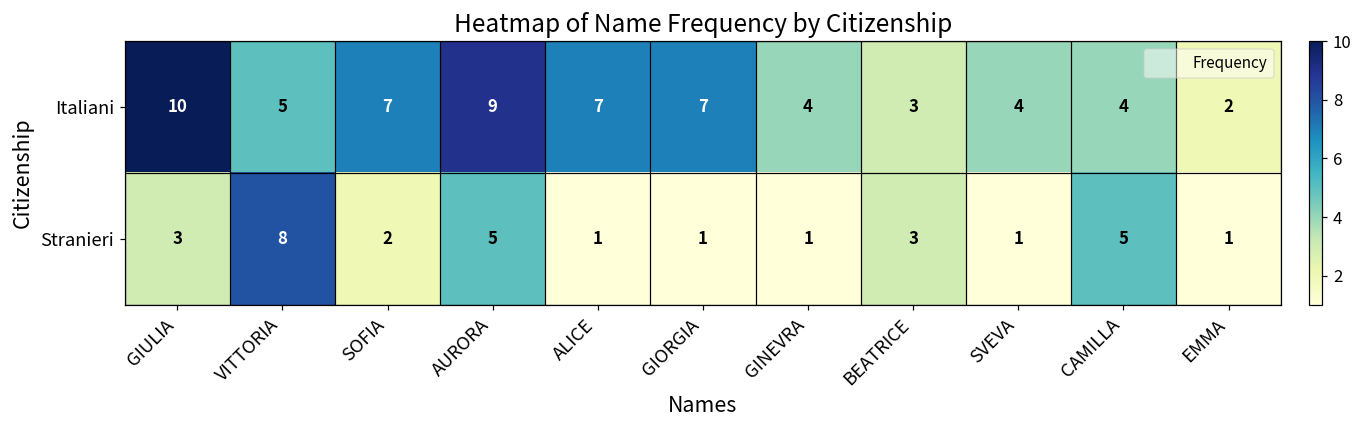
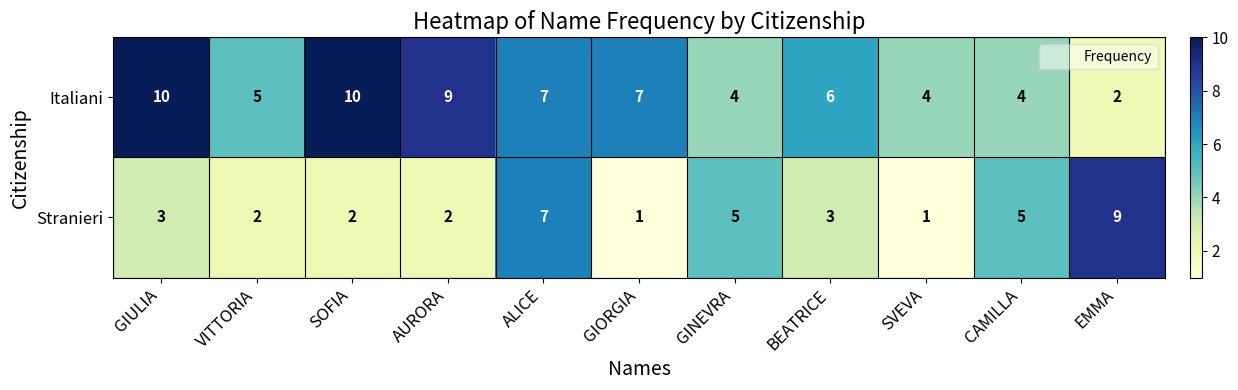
Italiani, SOFIA: 7 -> 10
Italiani, BEATRICE: 3 -> 6
Stranieri, VITTORIA: 8 -> 2
Stranieri, AURORA: 5 -> 2
Stranieri, ALICE: 1 -> 7
Stranieri, GINEVRA: 1 -> 5
Stranieri, EMMA: 1 -> 9
